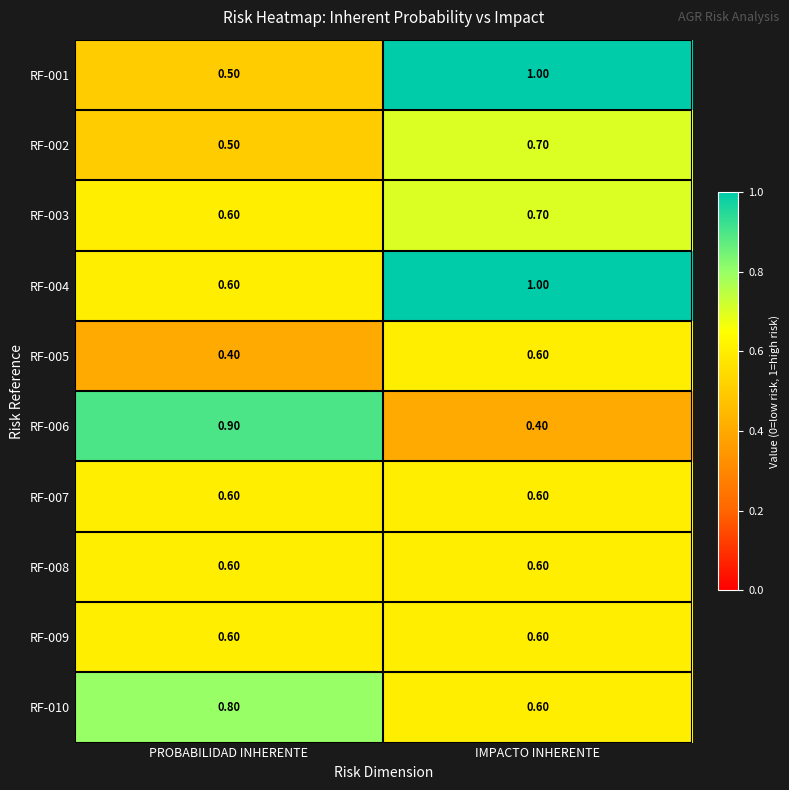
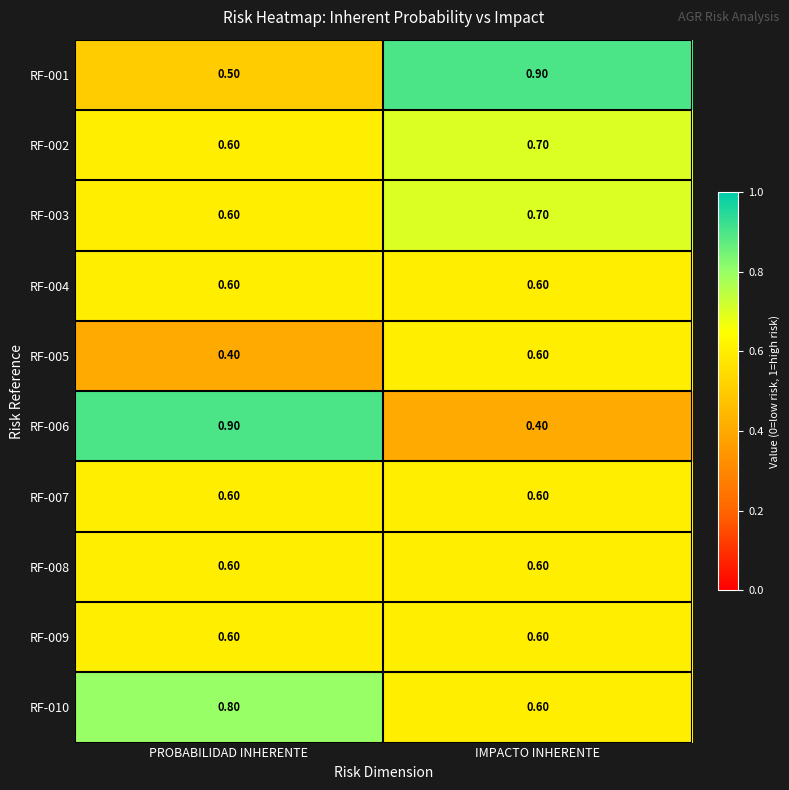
RF-001, IMPACTO INHERENTE: 1.00 -> 0.90
RF-002, PROBABILIDAD INHERENTE: 0.50 -> 0.60
RF-004, IMPACTO INHERENTE: 1.00 -> 0.60
